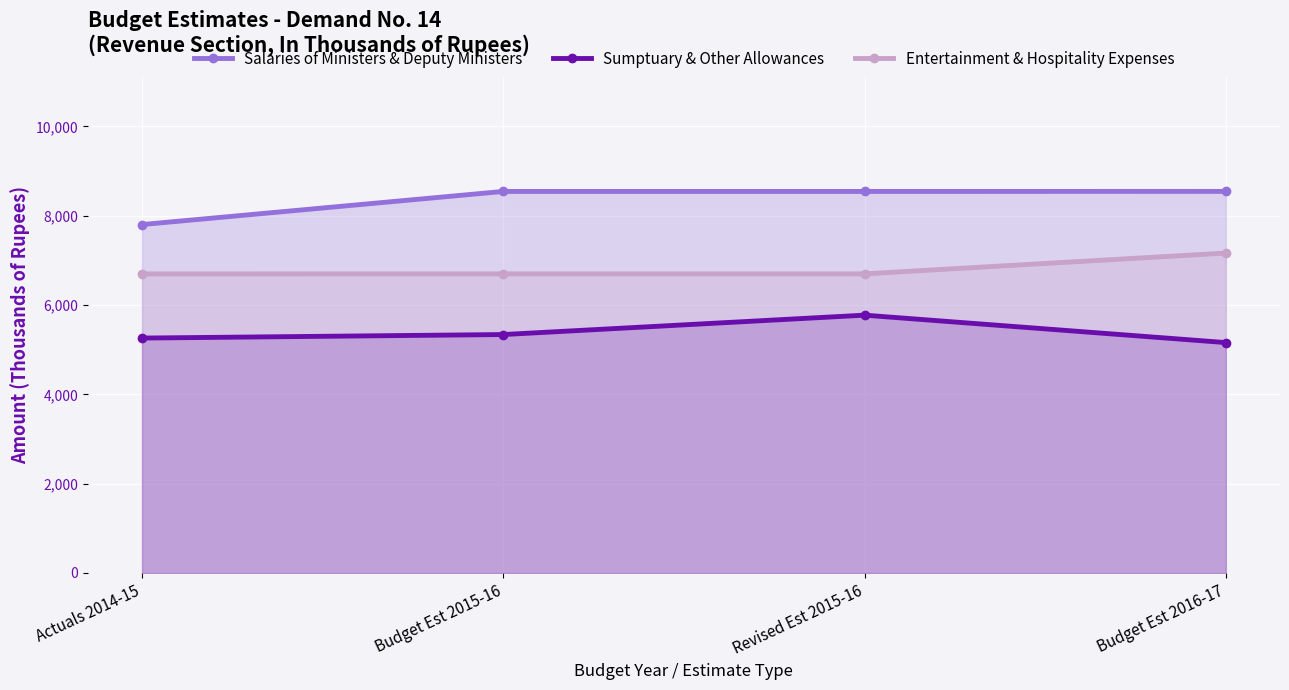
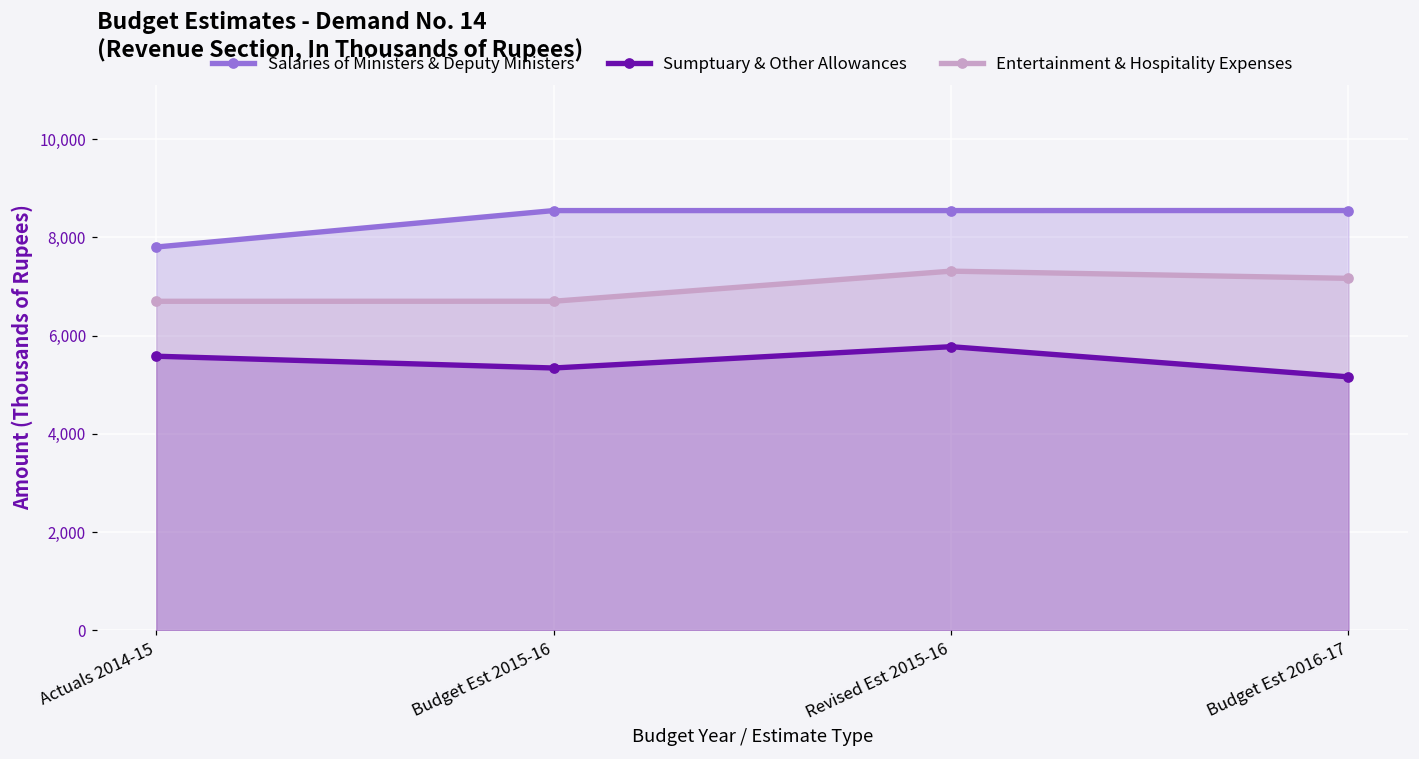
Sumptuary & Other Allowances, Actuals 2014-15: 5,300 -> 5,600
Entertainment & Hospitality Expenses, Revised Est 2015-16: 6,700 -> 7,300
